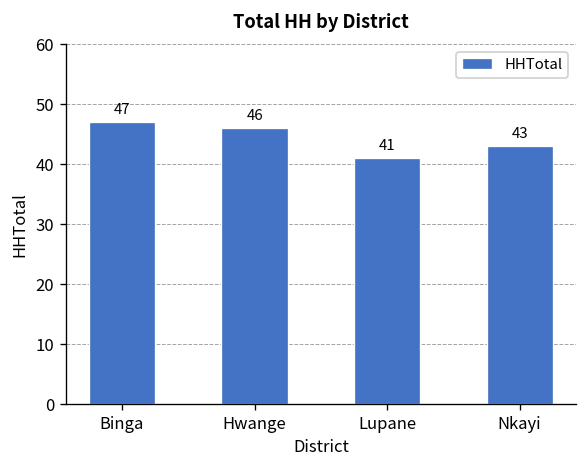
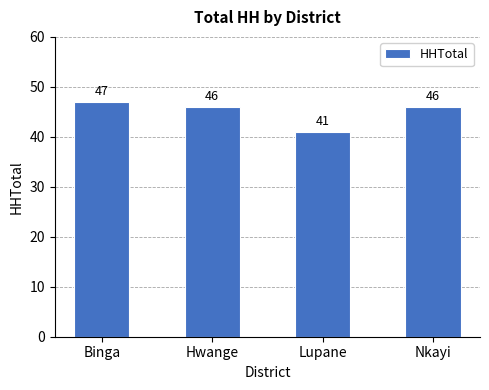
Nkayi: 43 -> 46
